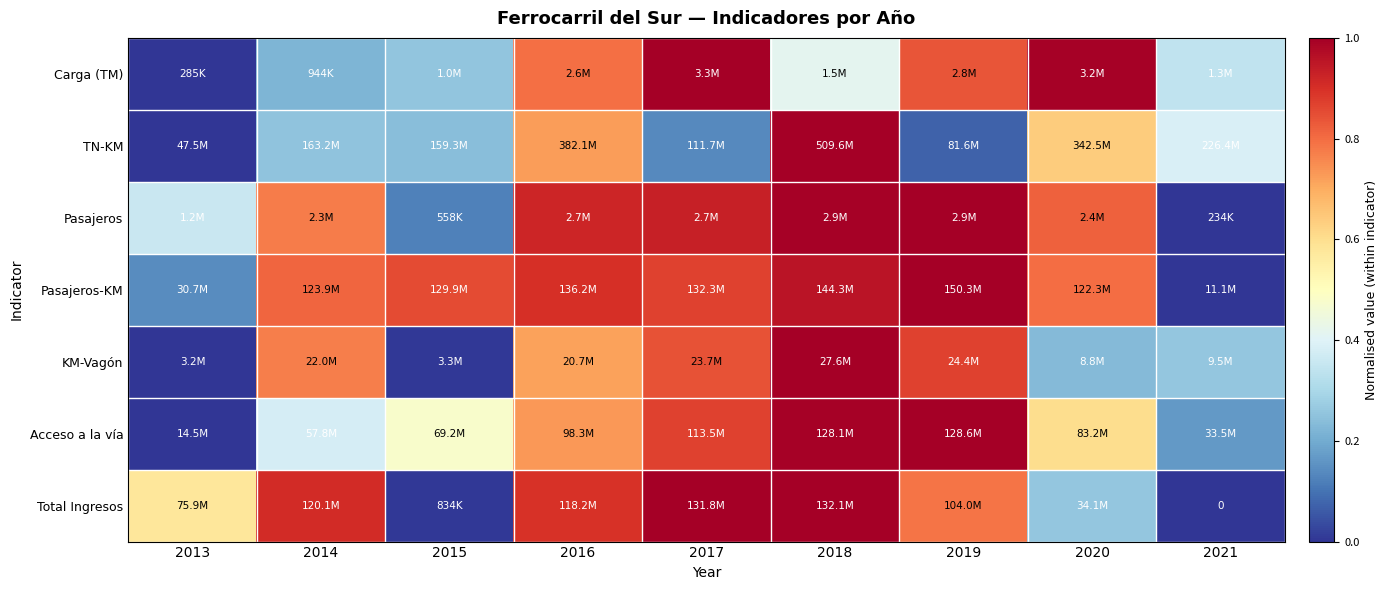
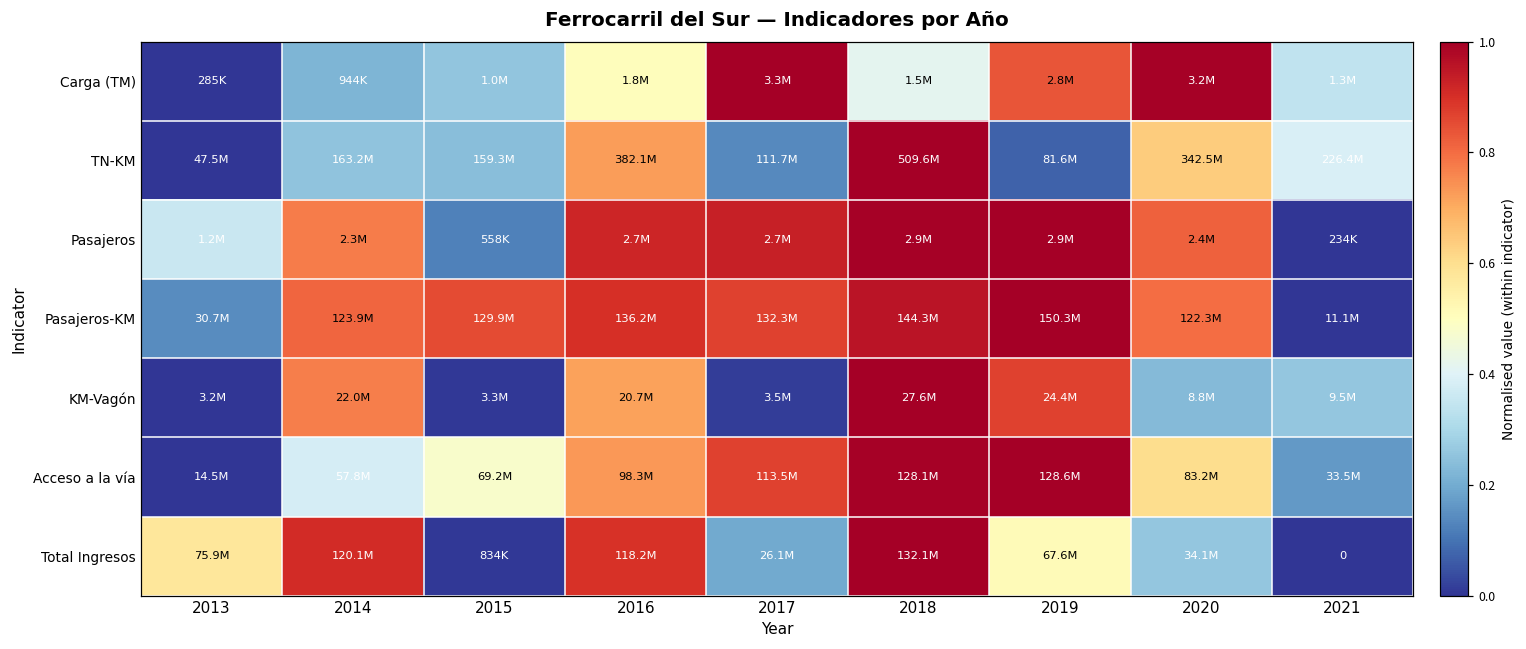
Carga (TM), 2016: 2.6M -> 1.8M
KM-Vagón, 2017: 23.7M -> 3.5M
Total Ingresos, 2017: 131.8M -> 26.1M
Total Ingresos, 2019: 104.0M -> 67.6M
